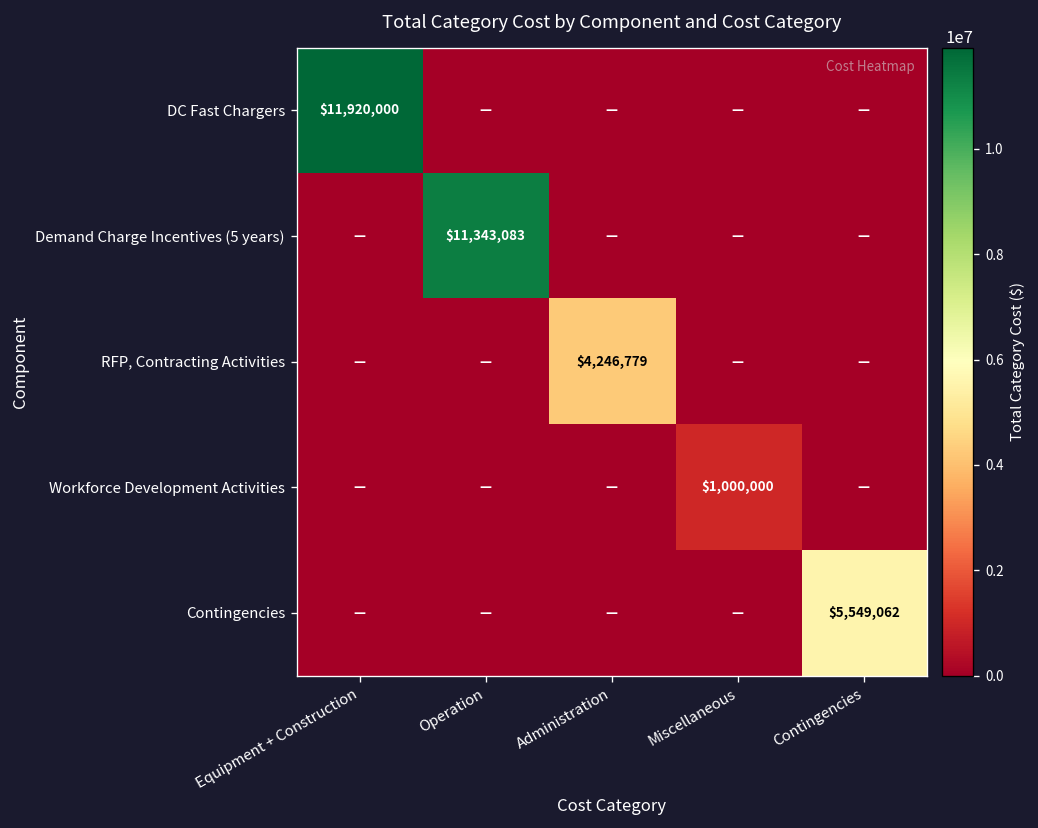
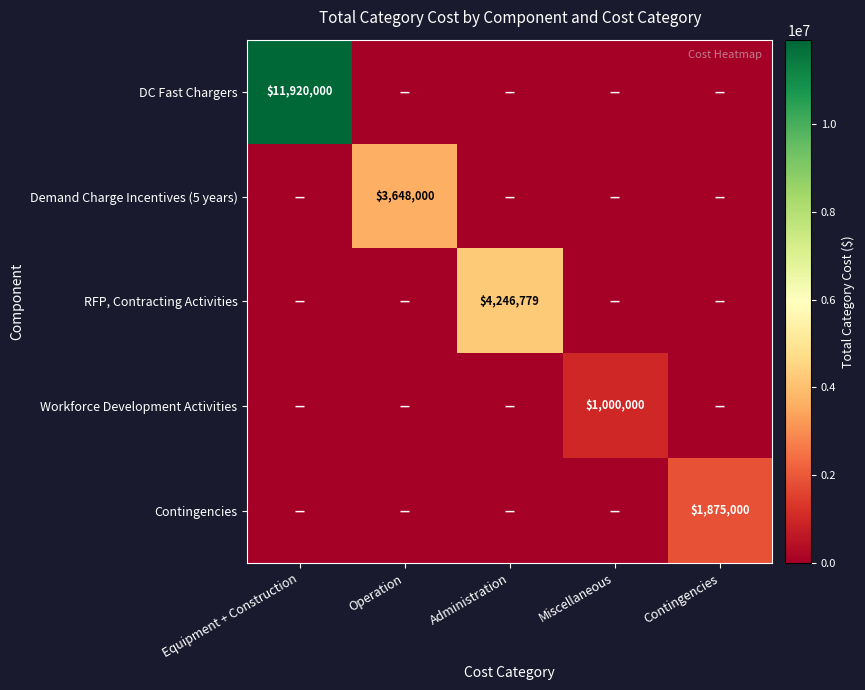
Demand Charge Incentives (5 years), Operation: $11,343,083 -> $3,648,000
Contingencies, Contingencies: $5,549,062 -> $1,875,000
